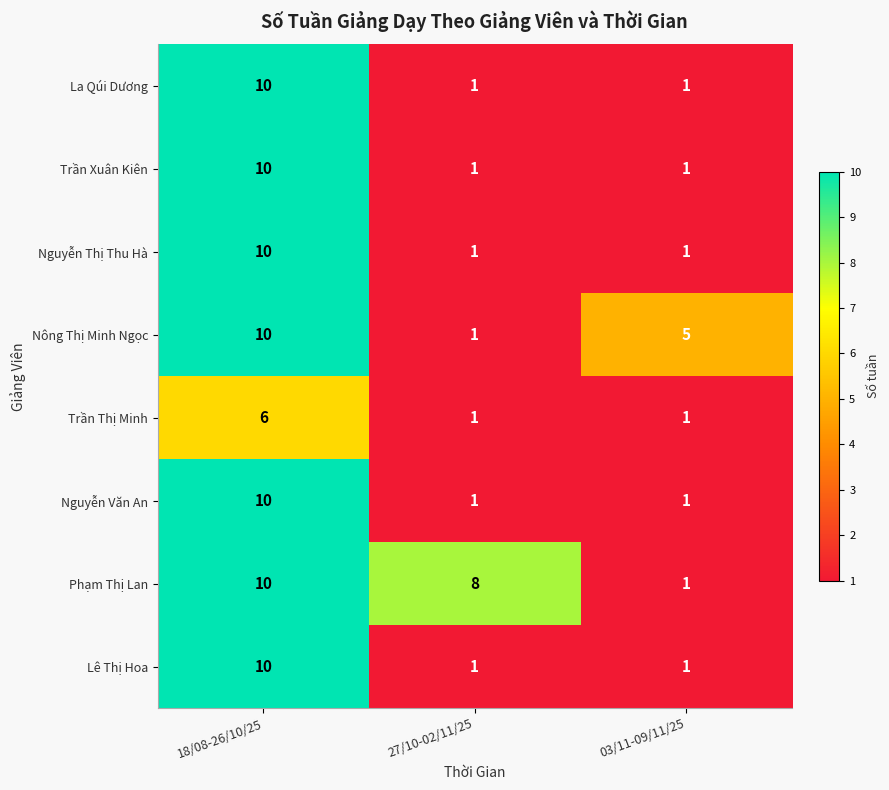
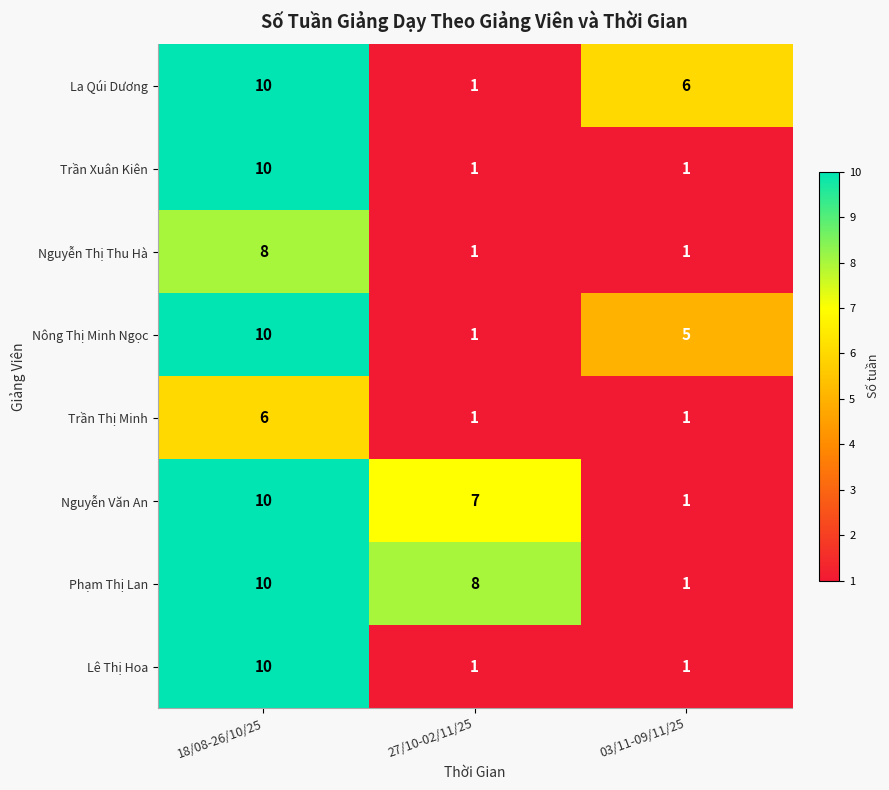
La Qúi Dương, 03/11-09/11/25: 1 -> 6
Nguyễn Thị Thu Hà, 18/08-26/10/25: 10 -> 8
Nguyễn Văn An, 27/10-02/11/25: 1 -> 7
